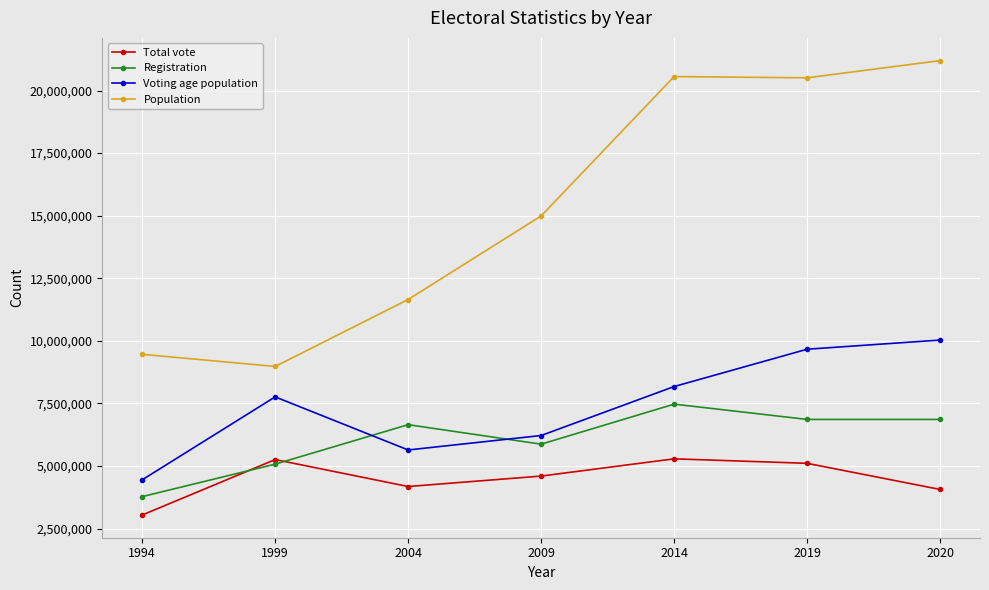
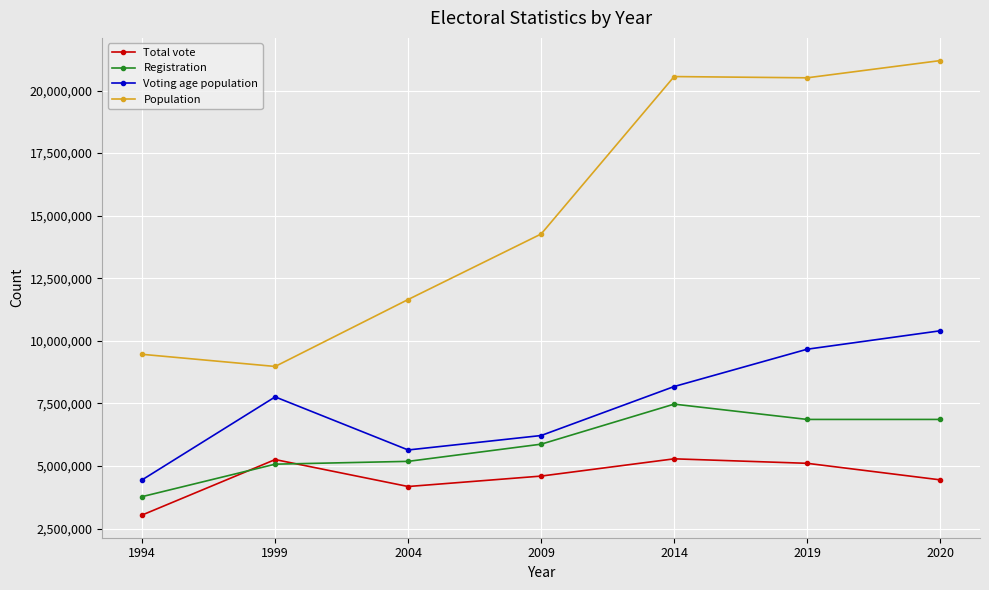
Registration, 2004: 6,600,000 -> 5,200,000
Population, 2009: 15,000,000 -> 14,300,000
Total vote, 2020: 4,100,000 -> 4,400,000
Voting age population, 2020: 10,000,000 -> 10,400,000
